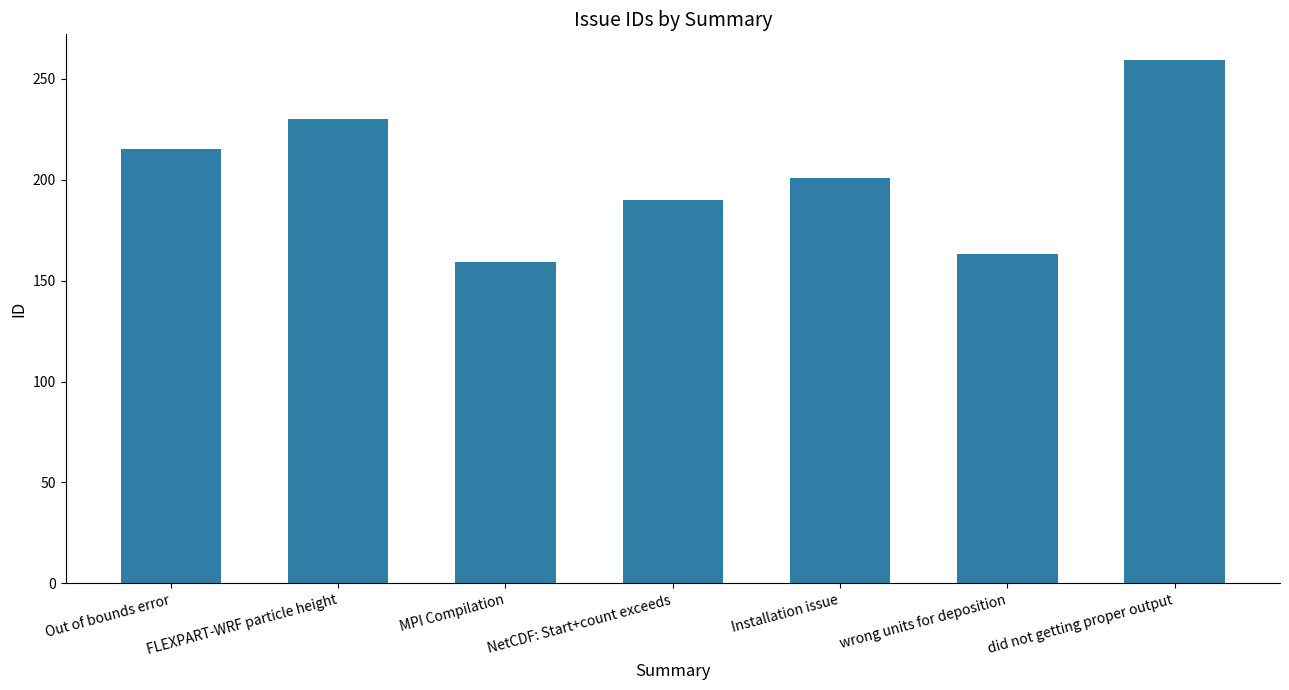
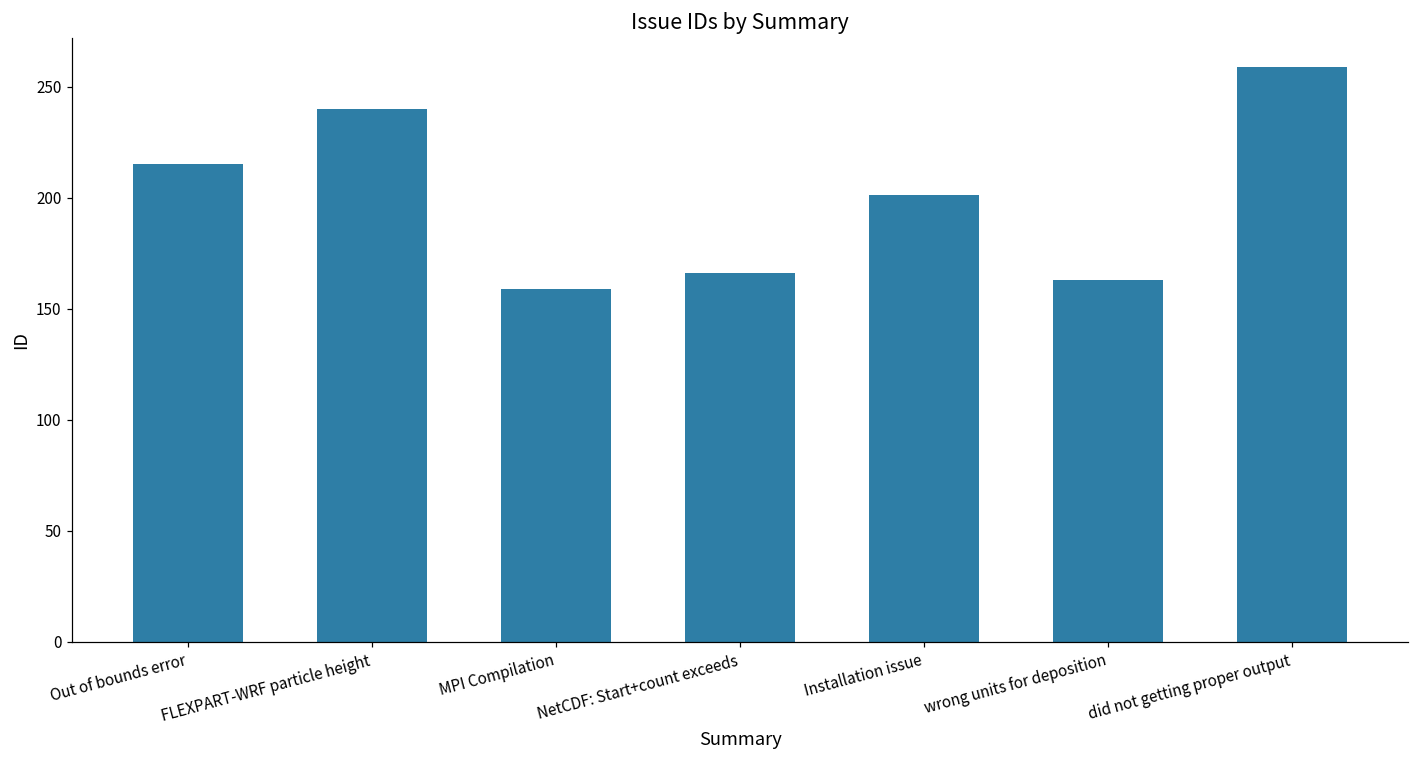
FLEXPART-WRF particle height: 230 -> 240
NetCDF: Start+count exceeds: 190 -> 166
